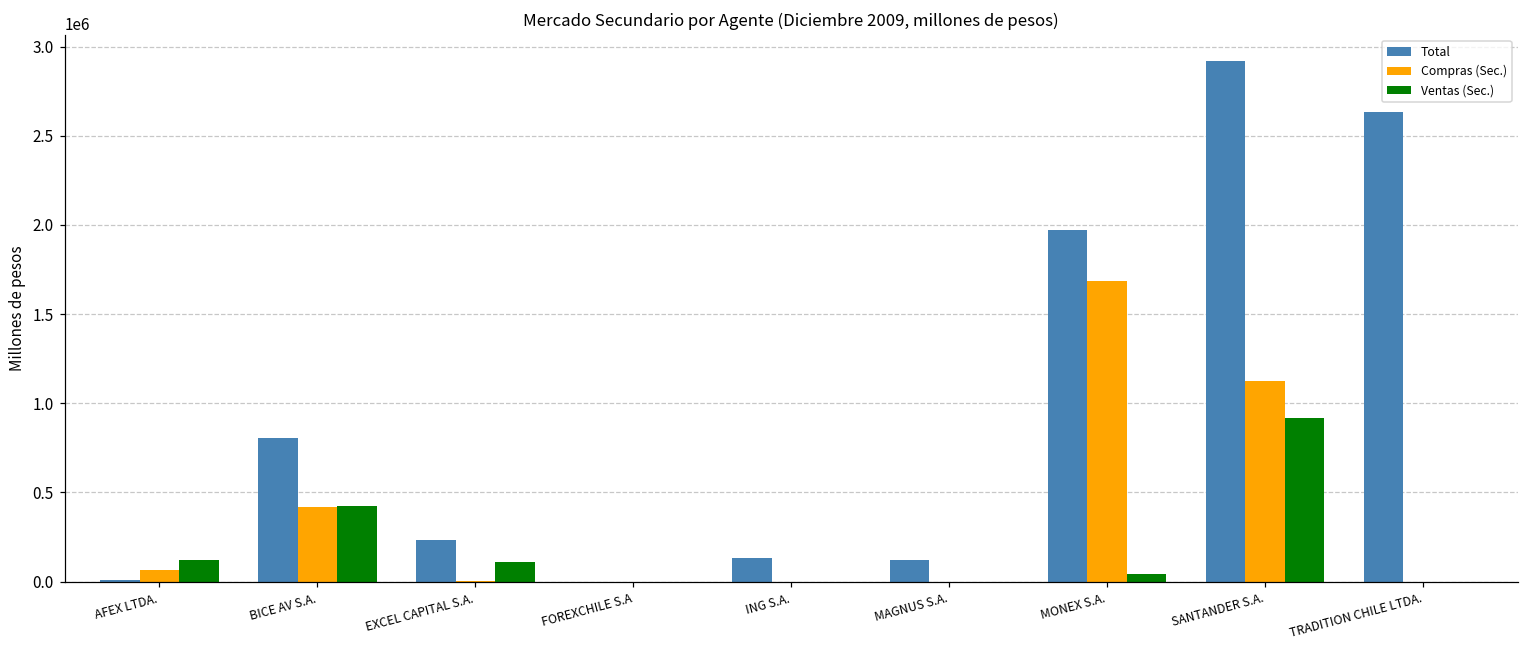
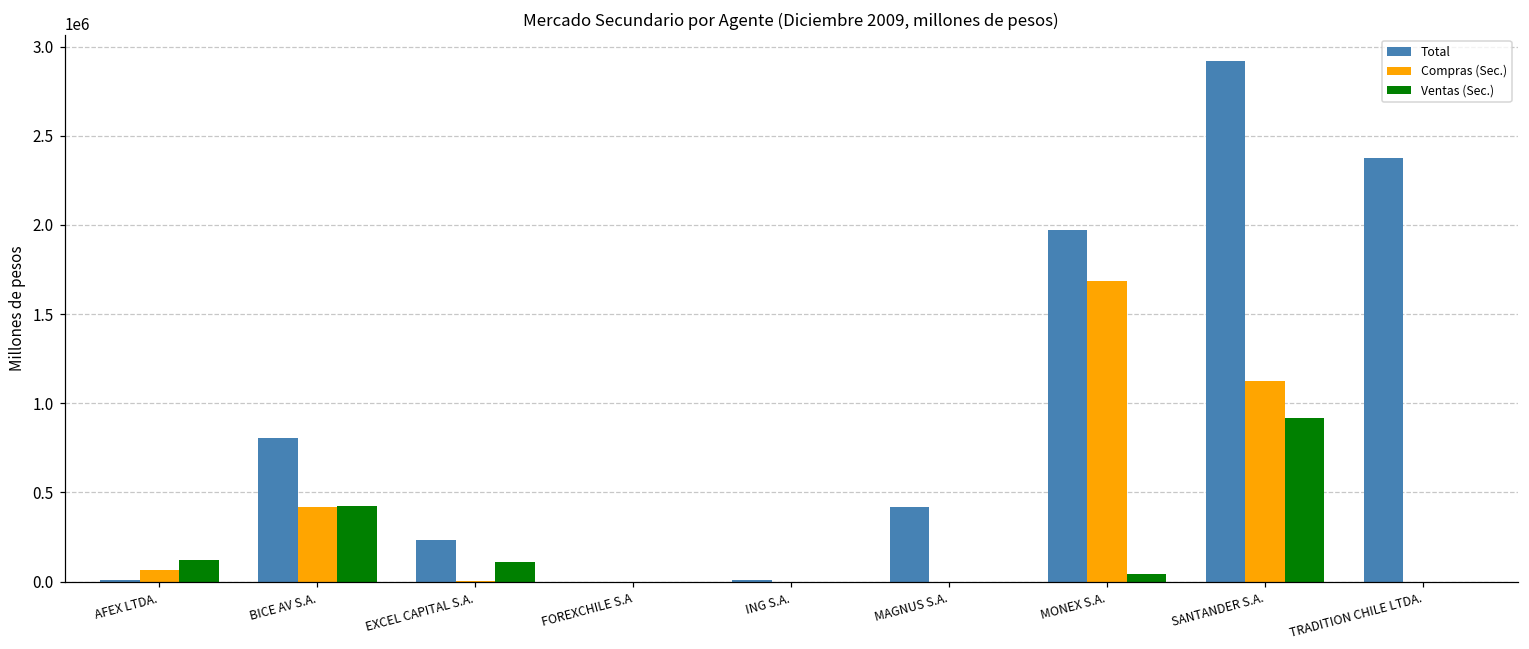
Total, ING S.A.: 130000 -> 10000
Total, MAGNUS S.A.: 120000 -> 420000
Total, TRADITION CHILE LTDA.: 2630000 -> 2380000
